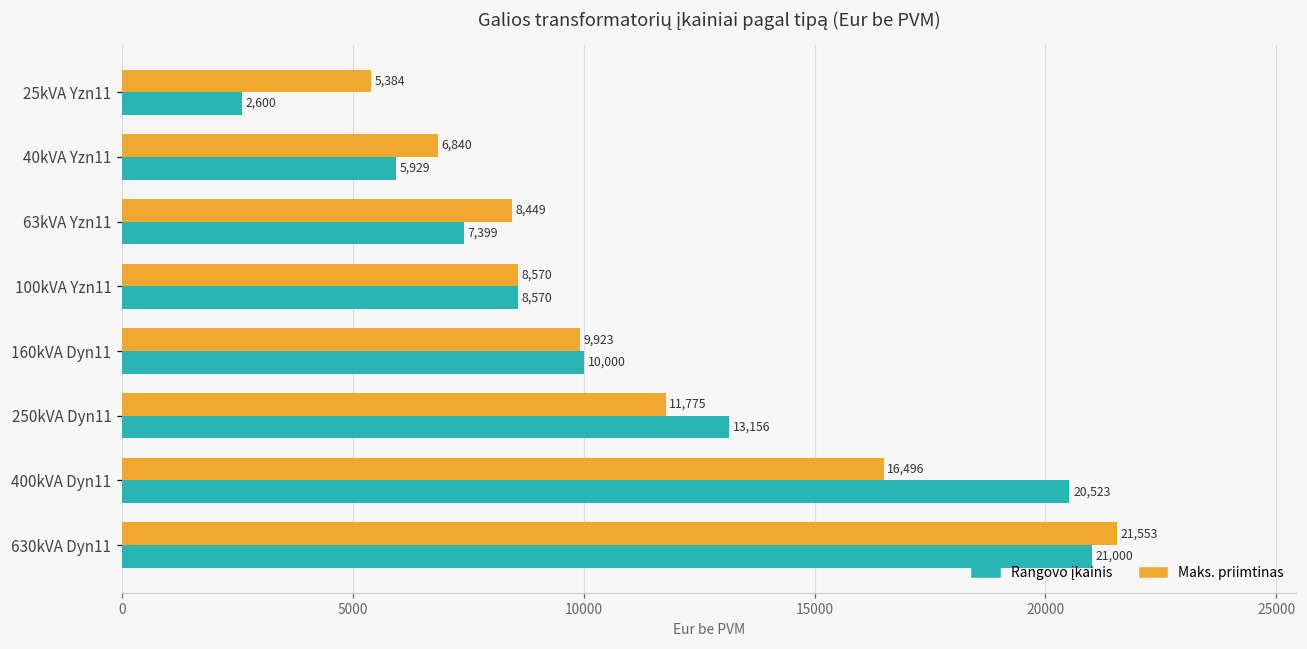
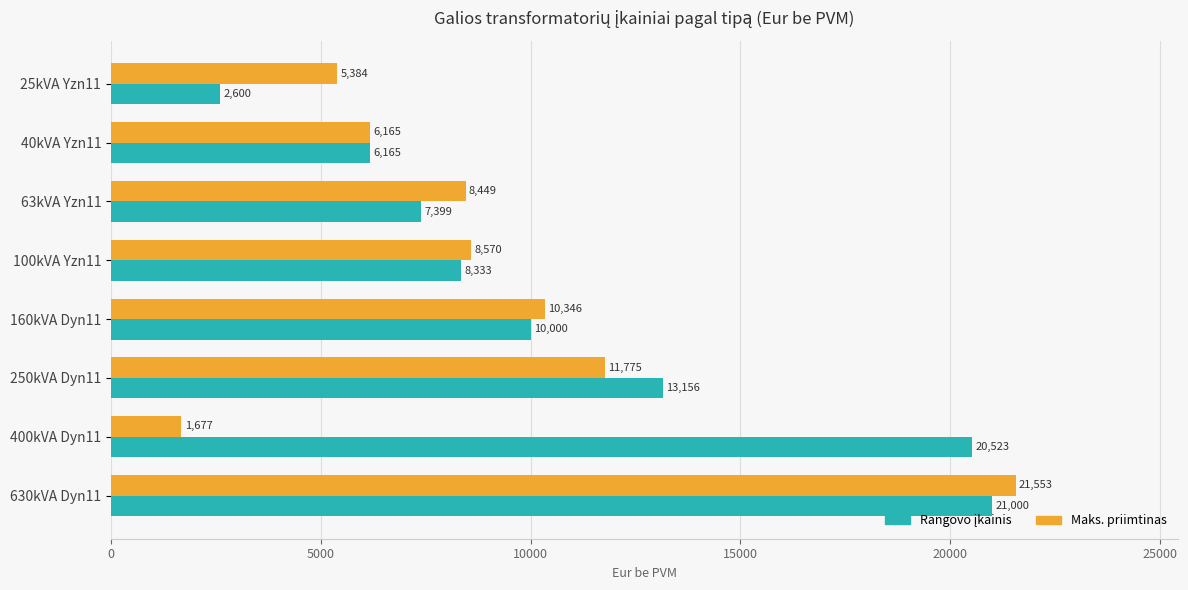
Maks. priimtinas, 40kVA Yzn11: 6,840 -> 6,165
Rangovo įkainis, 40kVA Yzn11: 5,929 -> 6,165
Rangovo įkainis, 100kVA Yzn11: 8,570 -> 8,333
Maks. priimtinas, 160kVA Dyn11: 9,923 -> 10,346
Maks. priimtinas, 400kVA Dyn11: 16,496 -> 1,677
